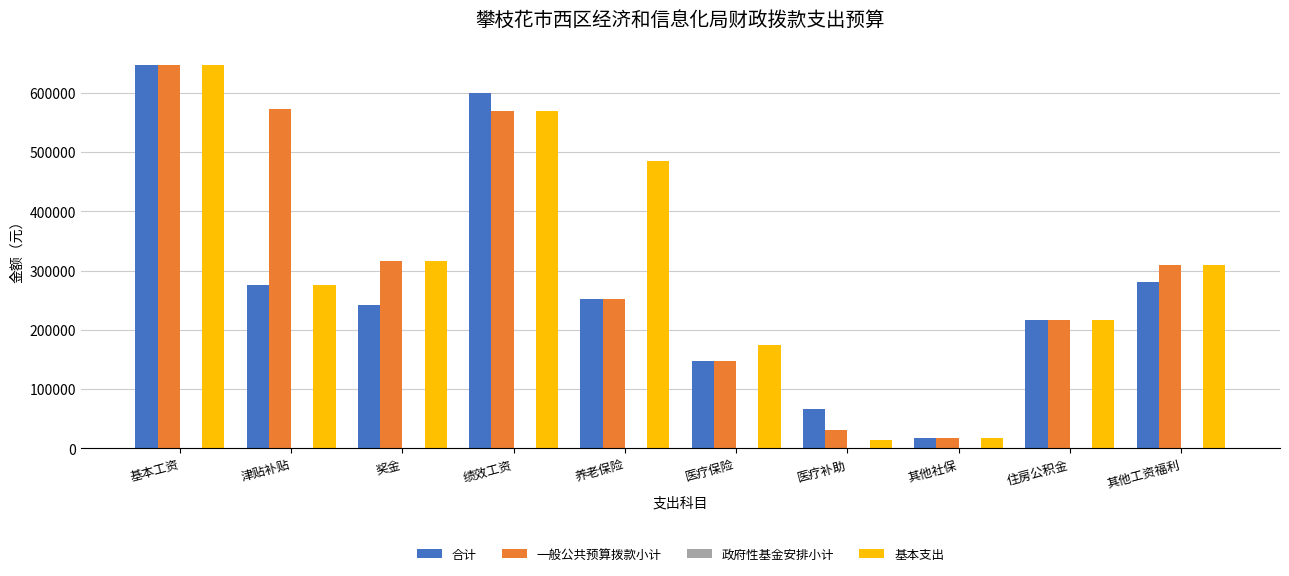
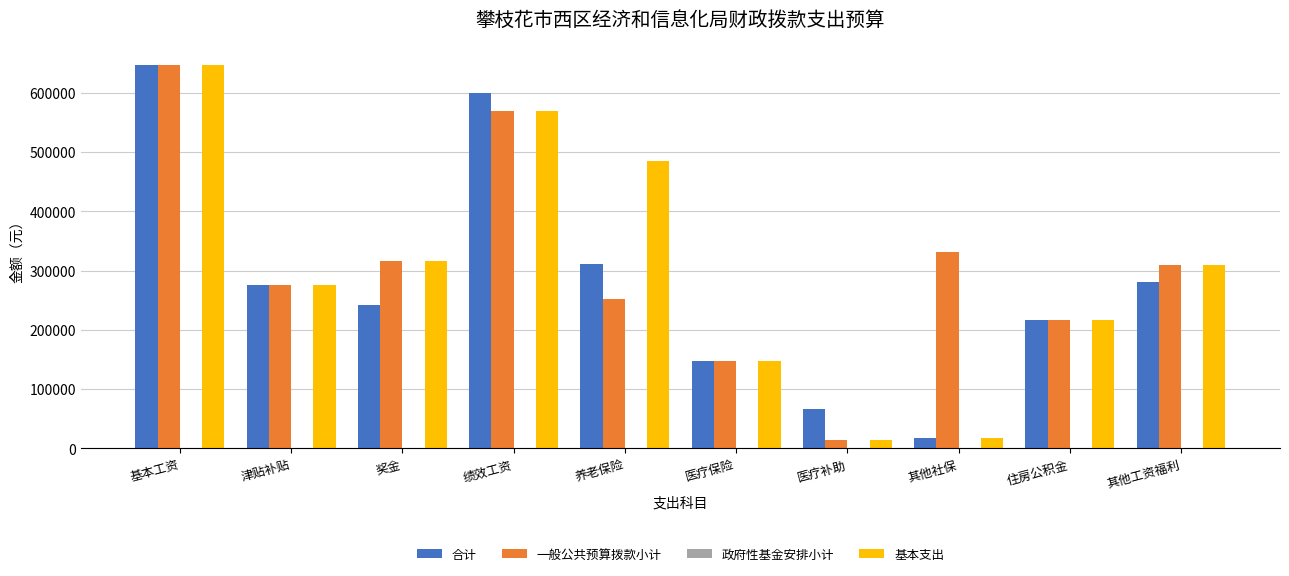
一般公共预算拨款小计, 津贴补贴: 570000 -> 280000
合计, 养老保险: 250000 -> 310000
基本支出, 医疗保险: 170000 -> 150000
一般公共预算拨款小计, 医疗补助: 30000 -> 10000
一般公共预算拨款小计, 其他社保: 20000 -> 330000
